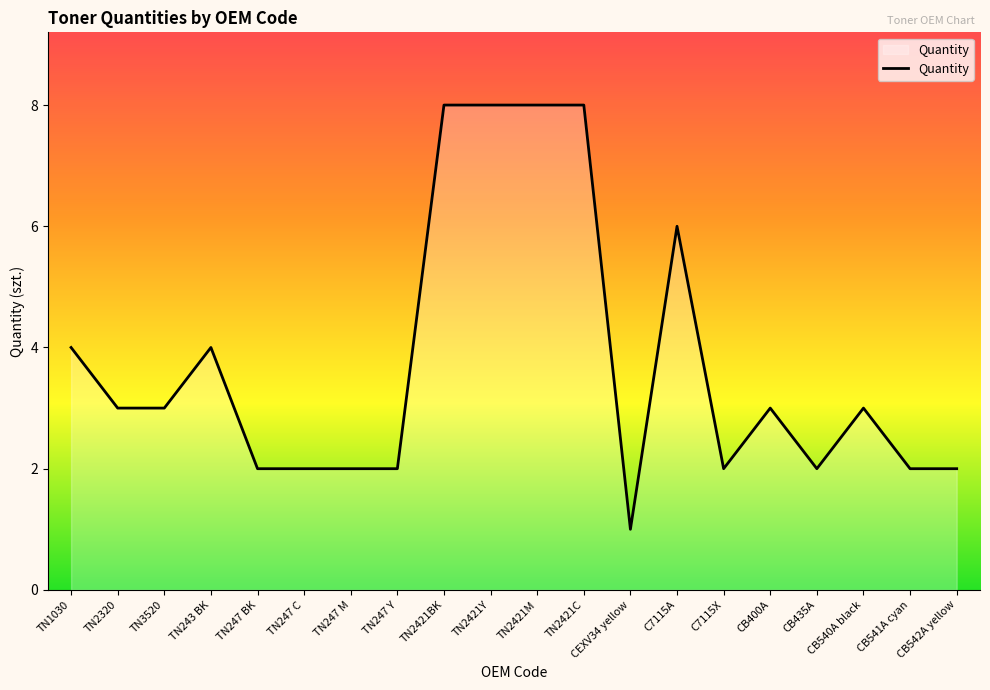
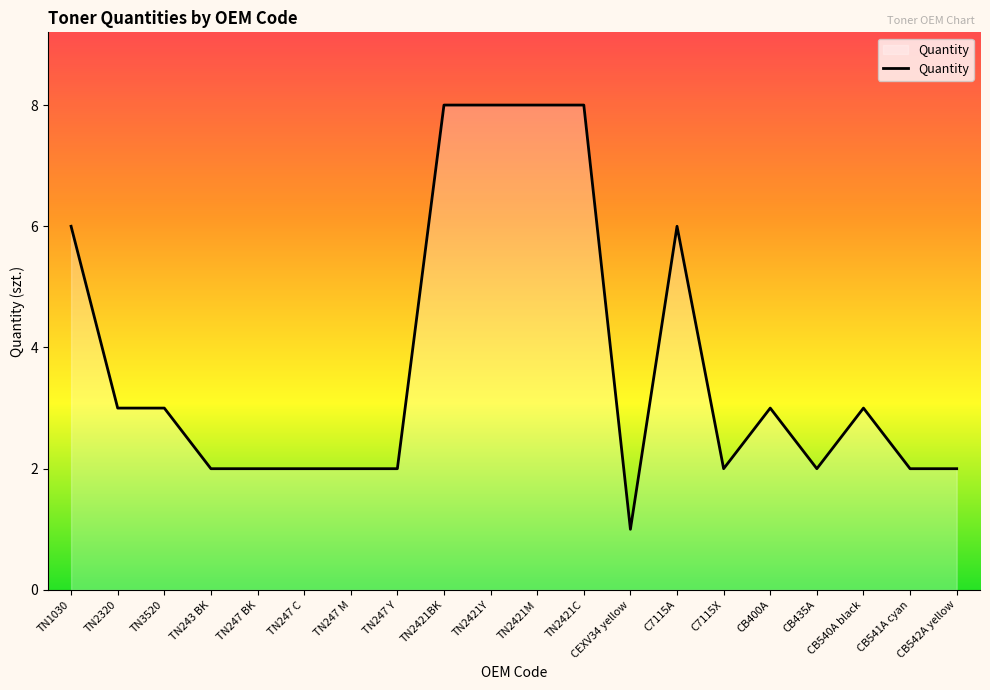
TN1030: 4 -> 6
TN243 BK: 4 -> 2
